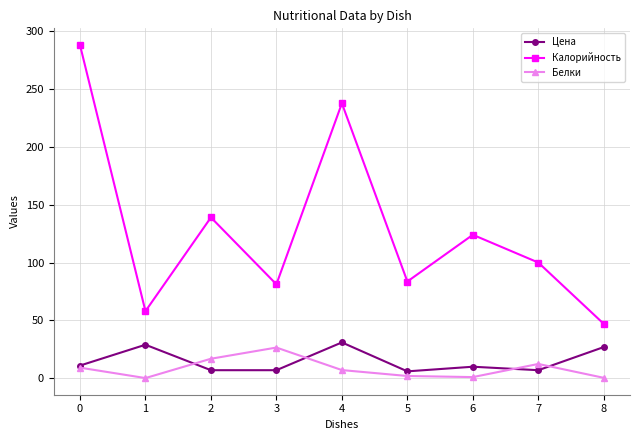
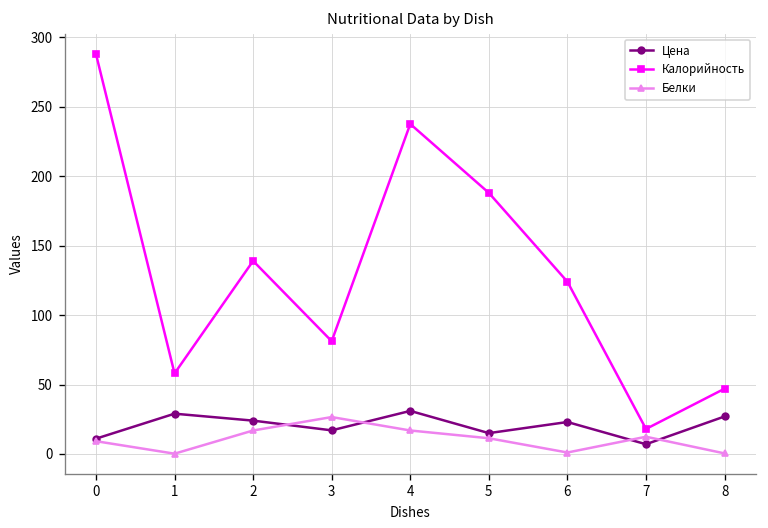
Цена, 2: 7 -> 24
Цена, 3: 7 -> 17
Белки, 4: 7 -> 17
Цена, 5: 6 -> 15
Калорийность, 5: 84 -> 188
Белки, 5: 2 -> 11
Цена, 6: 10 -> 23
Калорийность, 7: 100 -> 18
